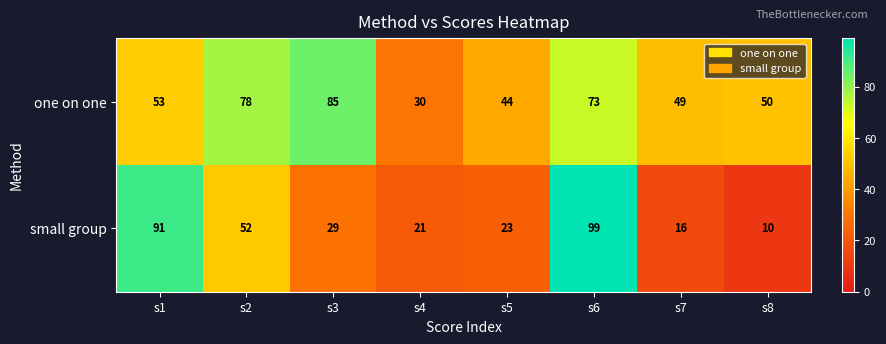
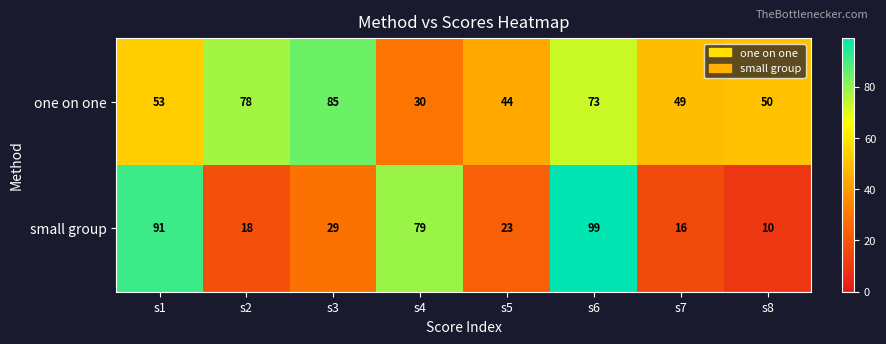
small group, s2: 52 -> 18
small group, s4: 21 -> 79
